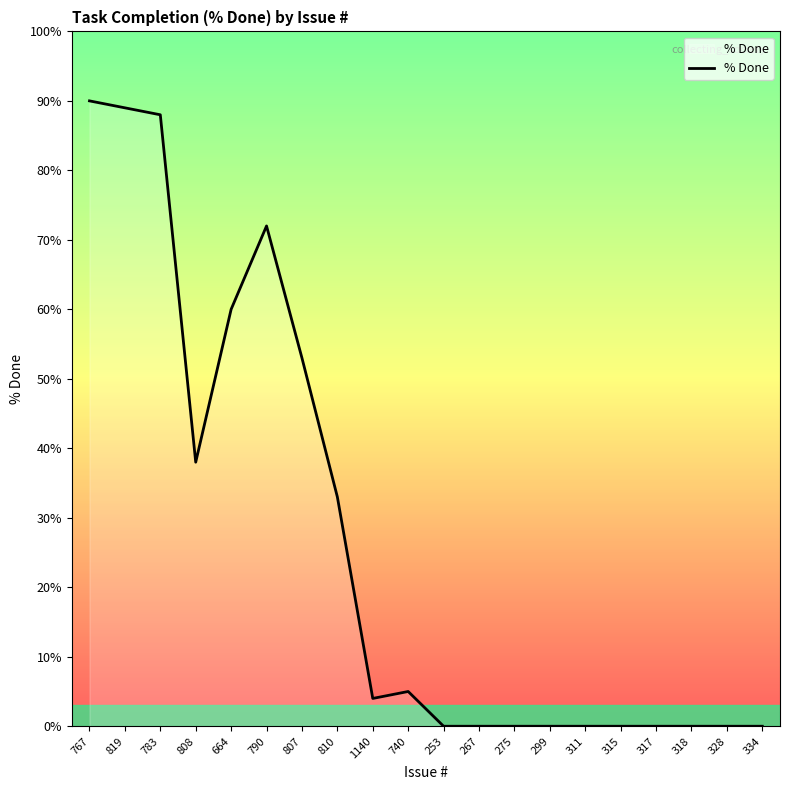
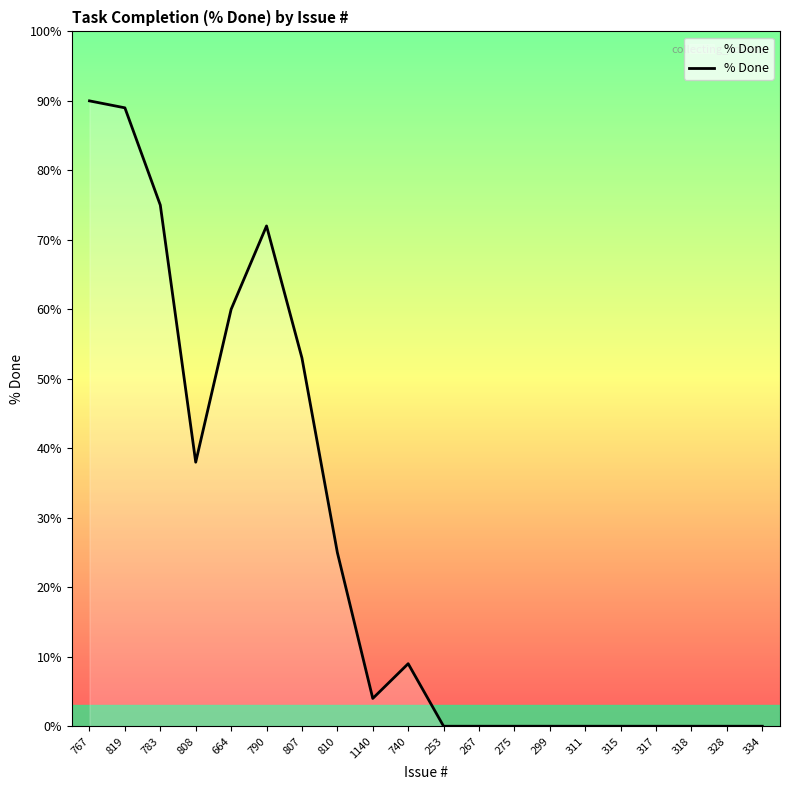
783: 88% -> 75%
810: 33% -> 25%
740: 5% -> 9%
